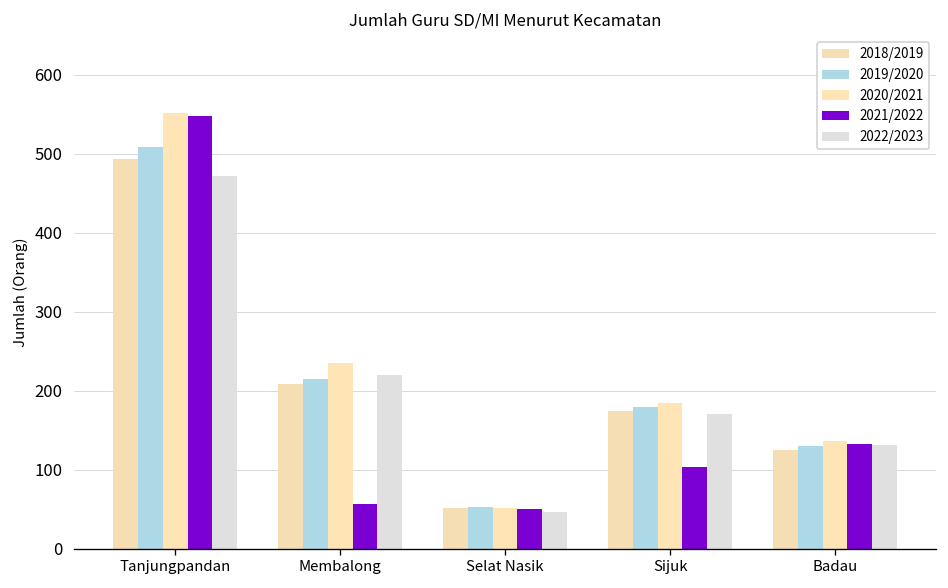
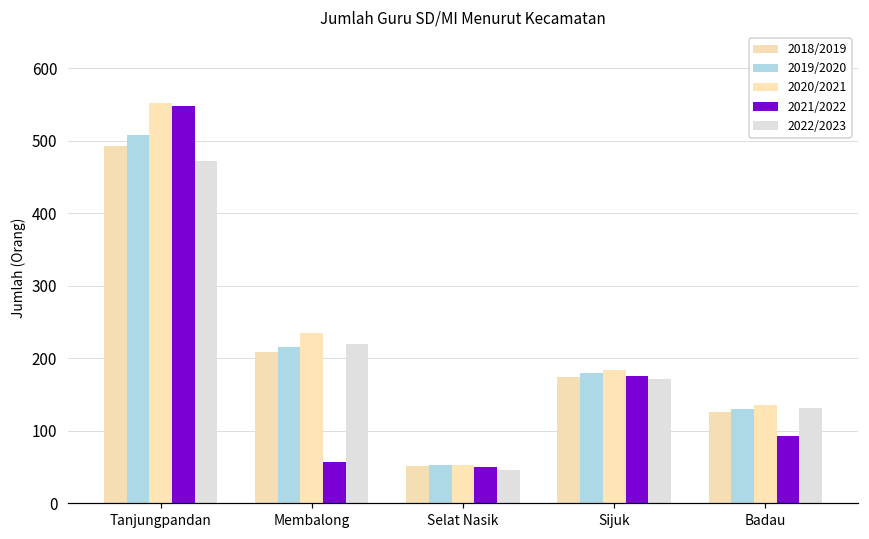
2021/2022, Sijuk: 100 -> 180
2021/2022, Badau: 130 -> 90
